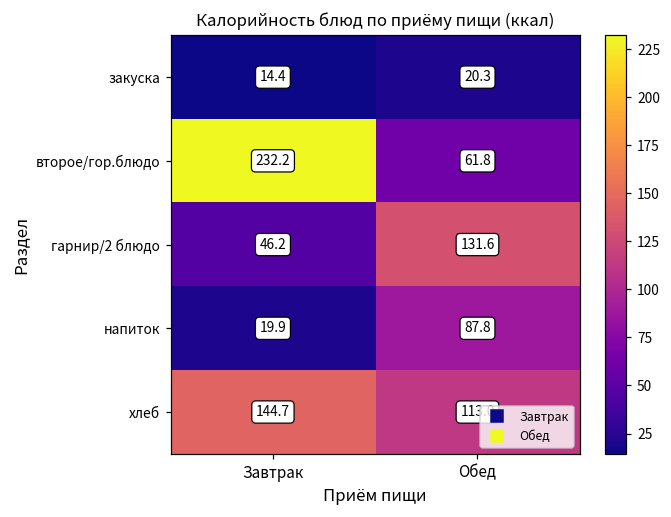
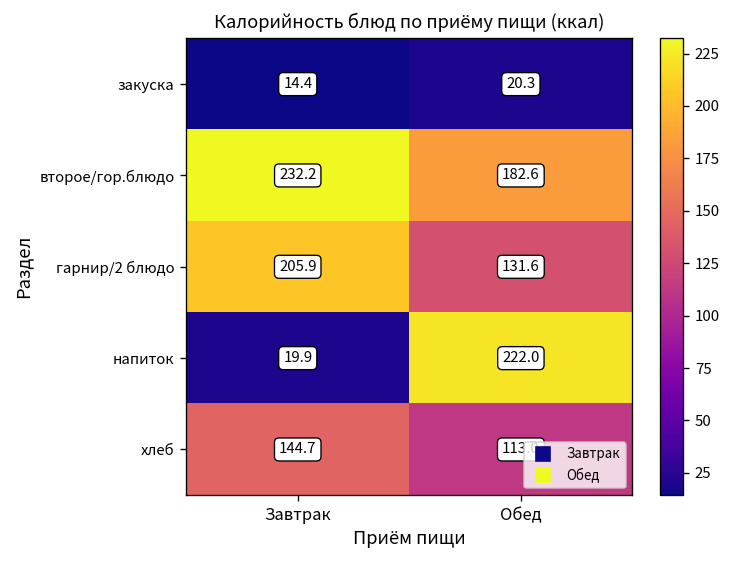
второе/гор.блюдо, Обед: 61.8 -> 182.6
гарнир/2 блюдо, Завтрак: 46.2 -> 205.9
напиток, Обед: 87.8 -> 222.0
